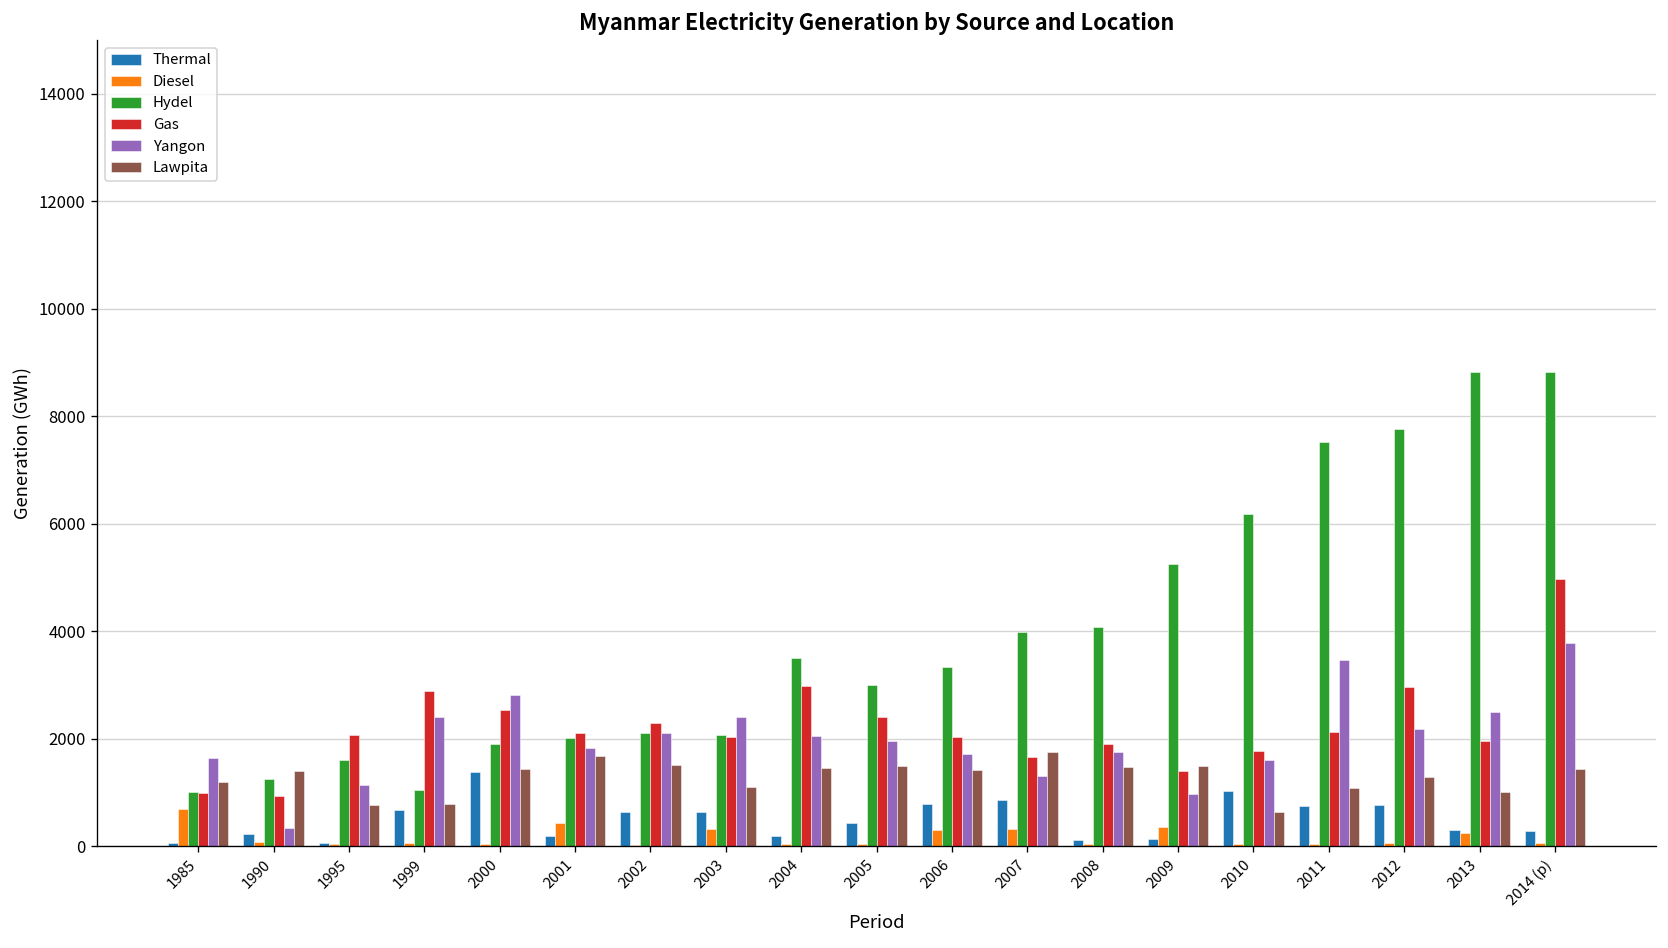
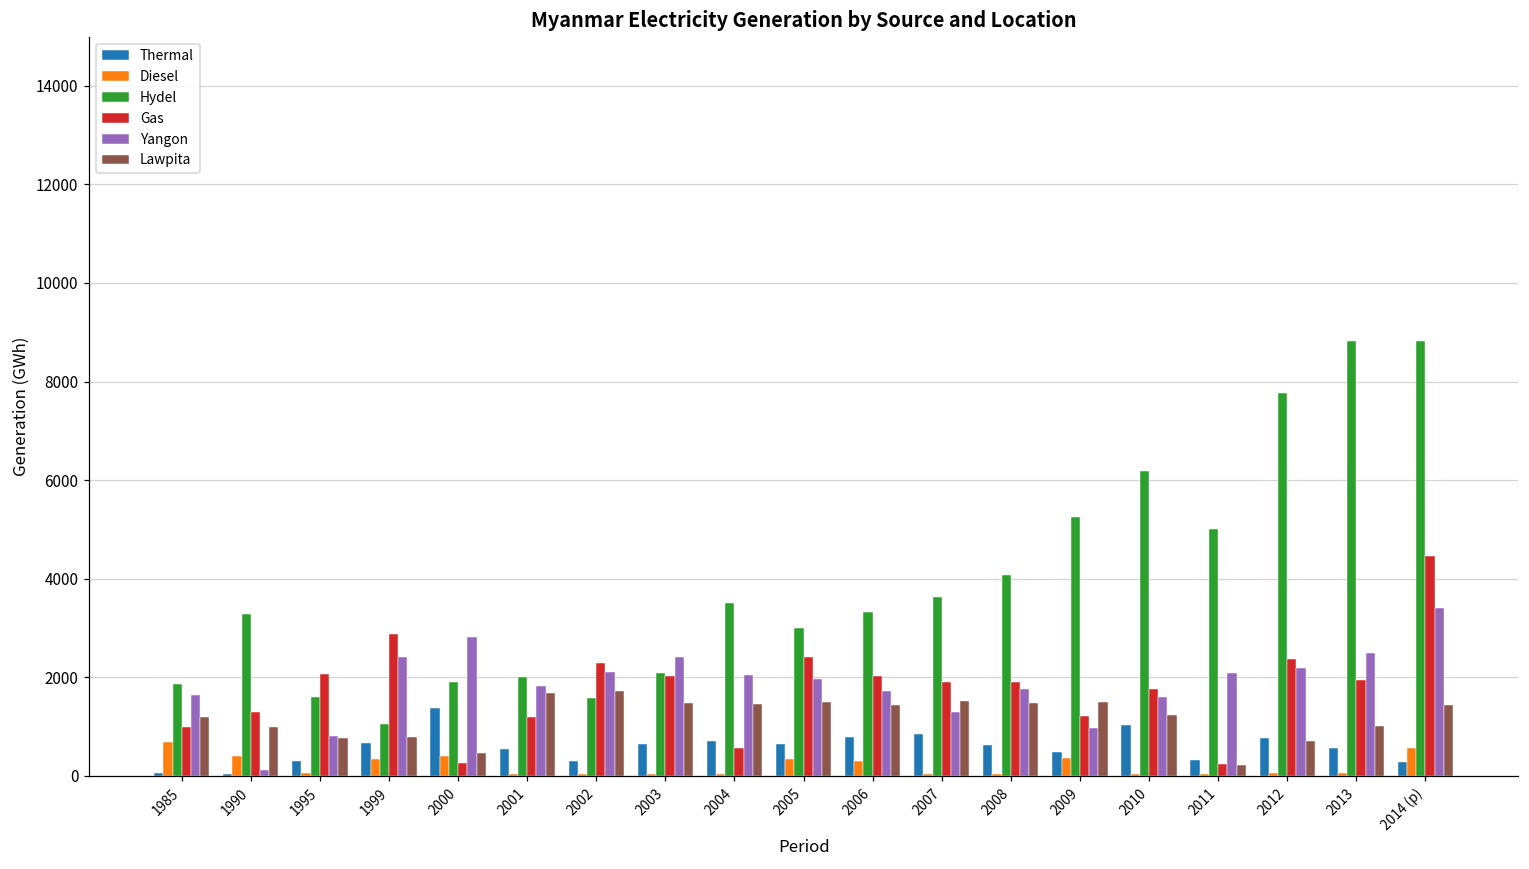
Hydel, 1985: 1000 -> 1900
Thermal, 1990: 200 -> 0
Diesel, 1990: 100 -> 400
Hydel, 1990: 1200 -> 3300
Gas, 1990: 900 -> 1300
Yangon, 1990: 300 -> 100
Lawpita, 1990: 1400 -> 1000
Thermal, 1995: 100 -> 300
Yangon, 1995: 1100 -> 800
Diesel, 1999: 100 -> 300
Diesel, 2000: 0 -> 400
Gas, 2000: 2500 -> 300
Lawpita, 2000: 1400 -> 500
Thermal, 2001: 200 -> 500
Diesel, 2001: 400 -> 0
Gas, 2001: 2100 -> 1200
Thermal, 2002: 600 -> 300
Hydel, 2002: 2100 -> 1600
Lawpita, 2002: 1500 -> 1700
Diesel, 2003: 300 -> 0
Lawpita, 2003: 1100 -> 1500
Thermal, 2004: 200 -> 700
Gas, 2004: 3000 -> 600
Thermal, 2005: 400 -> 600
Diesel, 2005: 0 -> 300
Diesel, 2007: 300 -> 0
Hydel, 2007: 4000 -> 3600
Gas, 2007: 1700 -> 1900
Lawpita, 2007: 1700 -> 1500
Thermal, 2008: 100 -> 600
Thermal, 2009: 100 -> 500
Gas, 2009: 1400 -> 1200
Lawpita, 2010: 600 -> 1200
Thermal, 2011: 700 -> 300
Hydel, 2011: 7500 -> 5000
Gas, 2011: 2100 -> 200
Yangon, 2011: 3500 -> 2100
Lawpita, 2011: 1100 -> 200
Gas, 2012: 3000 -> 2400
Lawpita, 2012: 1300 -> 700
Thermal, 2013: 300 -> 600
Diesel, 2013: 200 -> 100
Diesel, 2014 (p): 100 -> 600
Gas, 2014 (p): 5000 -> 4500
Yangon, 2014 (p): 3800 -> 3400
